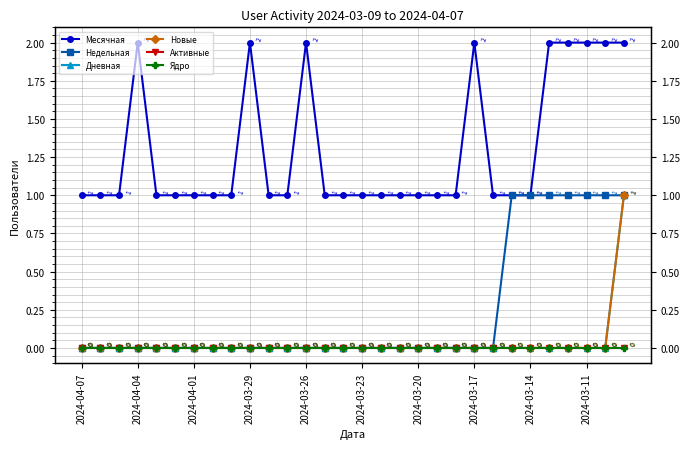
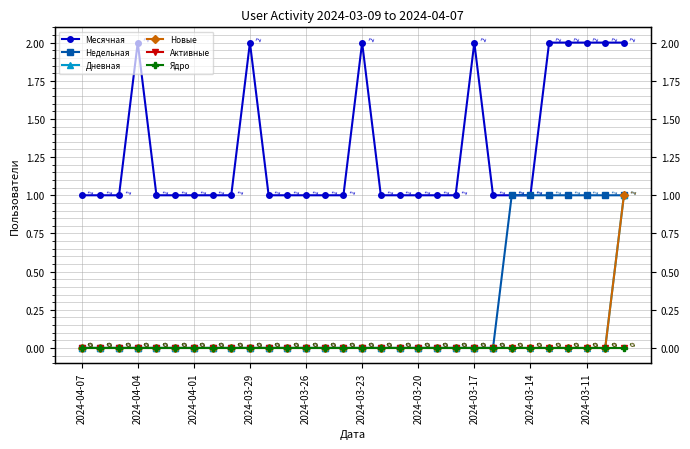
Месячная, 2024-03-26: 2 -> 1
Месячная, 2024-03-23: 1 -> 2
